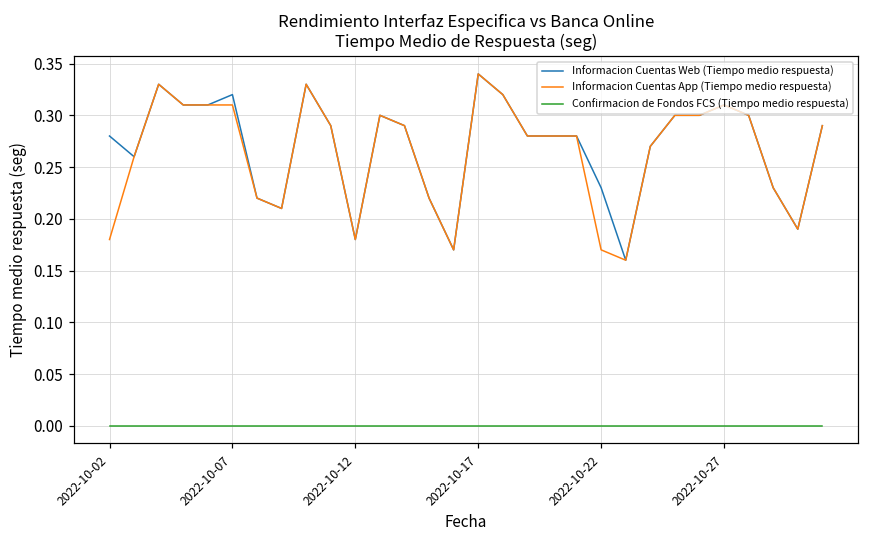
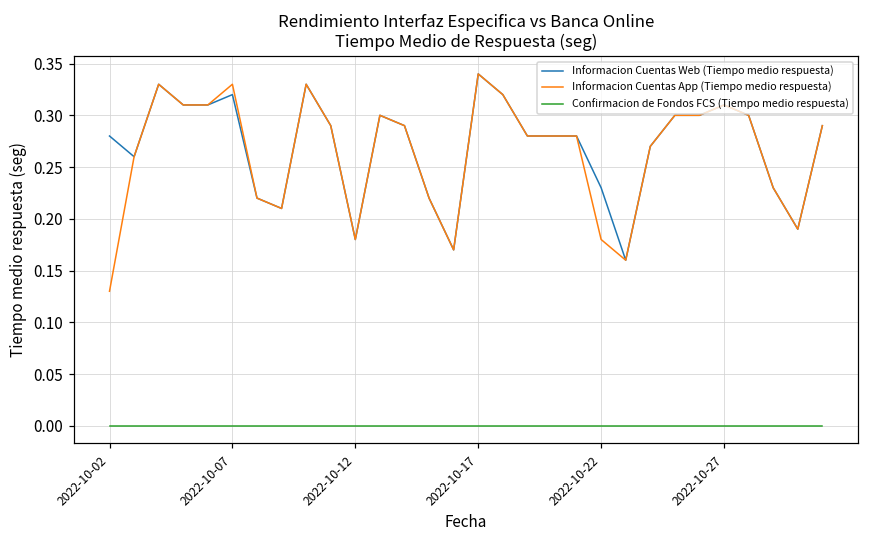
Informacion Cuentas App (Tiempo medio respuesta), 2022-10-02: 0.18 -> 0.13
Informacion Cuentas App (Tiempo medio respuesta), 2022-10-07: 0.31 -> 0.33
Informacion Cuentas App (Tiempo medio respuesta), 2022-10-22: 0.17 -> 0.18
